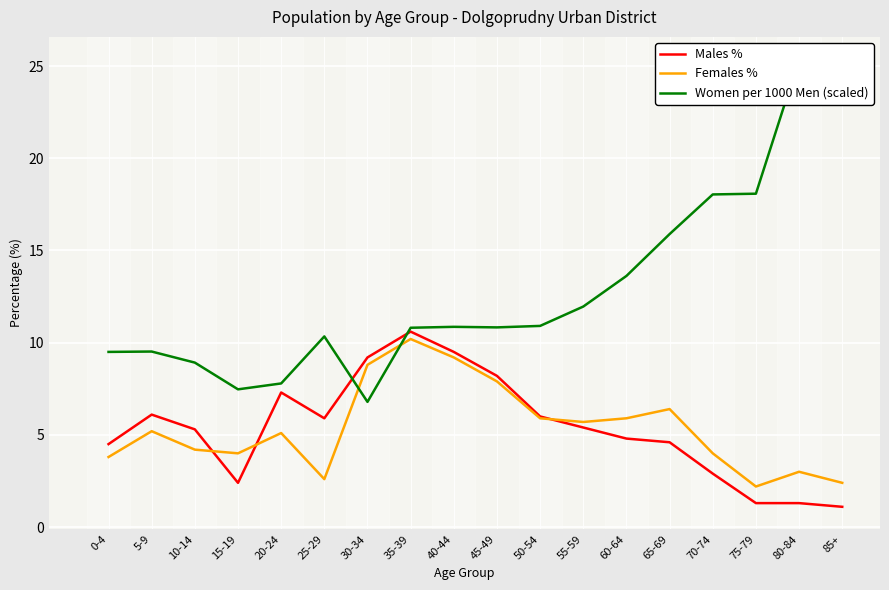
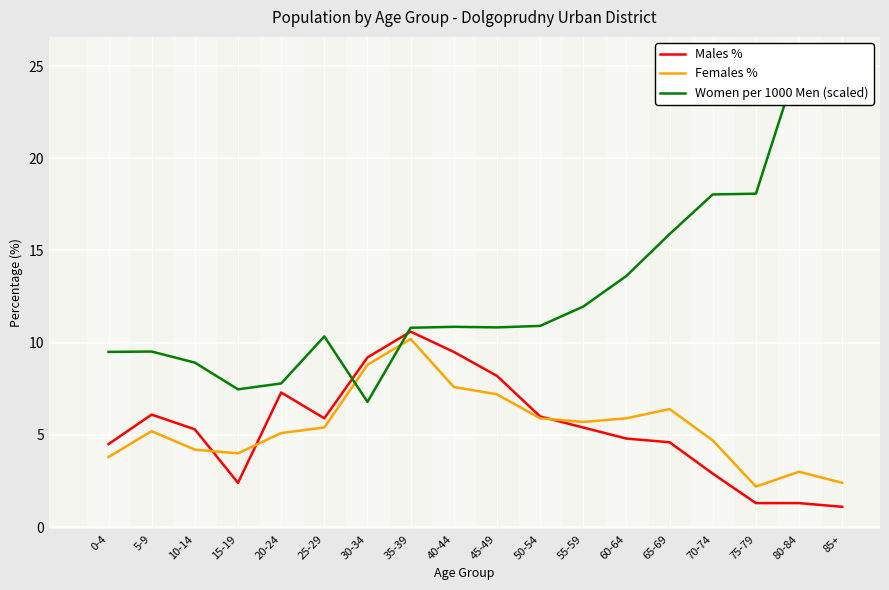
Females %, 25-29: 2.6 -> 5.4
Females %, 40-44: 9.2 -> 7.6
Females %, 45-49: 7.9 -> 7.2
Females %, 70-74: 4.0 -> 4.7
